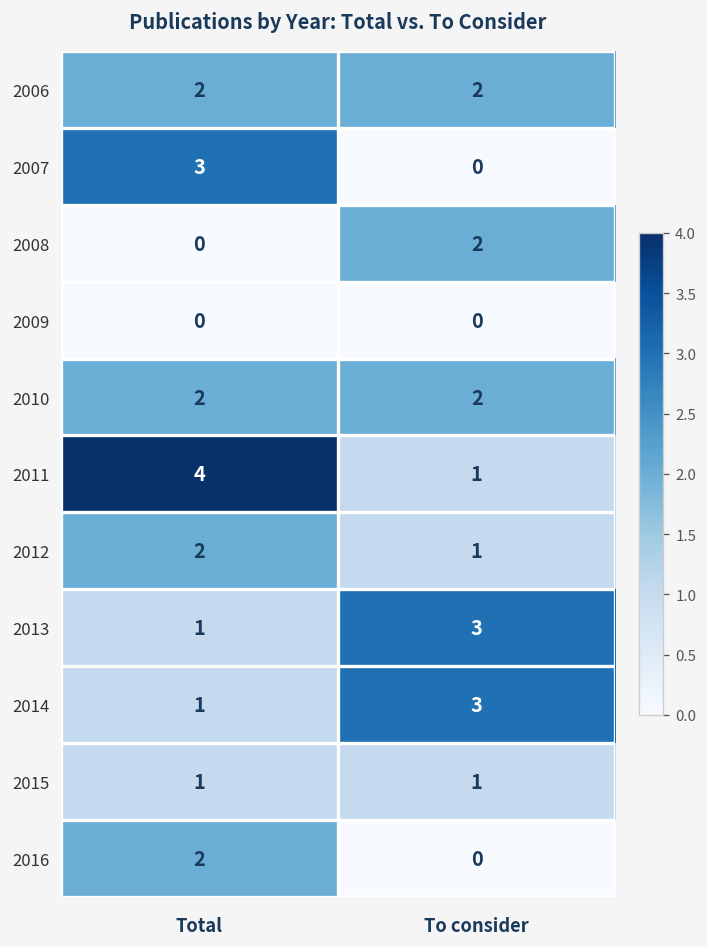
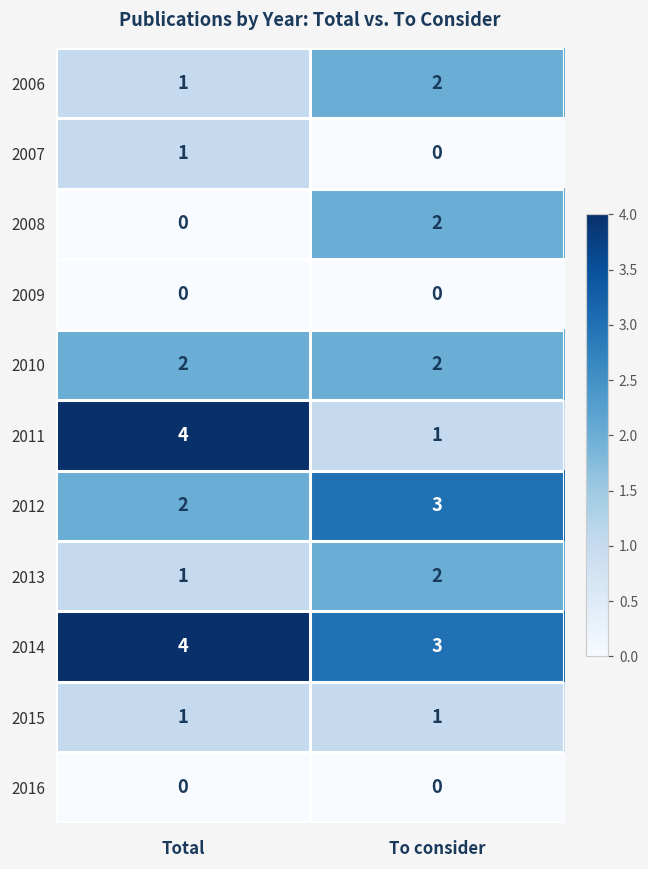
2006, Total: 2 -> 1
2007, Total: 3 -> 1
2012, To consider: 1 -> 3
2013, To consider: 3 -> 2
2014, Total: 1 -> 4
2016, Total: 2 -> 0
